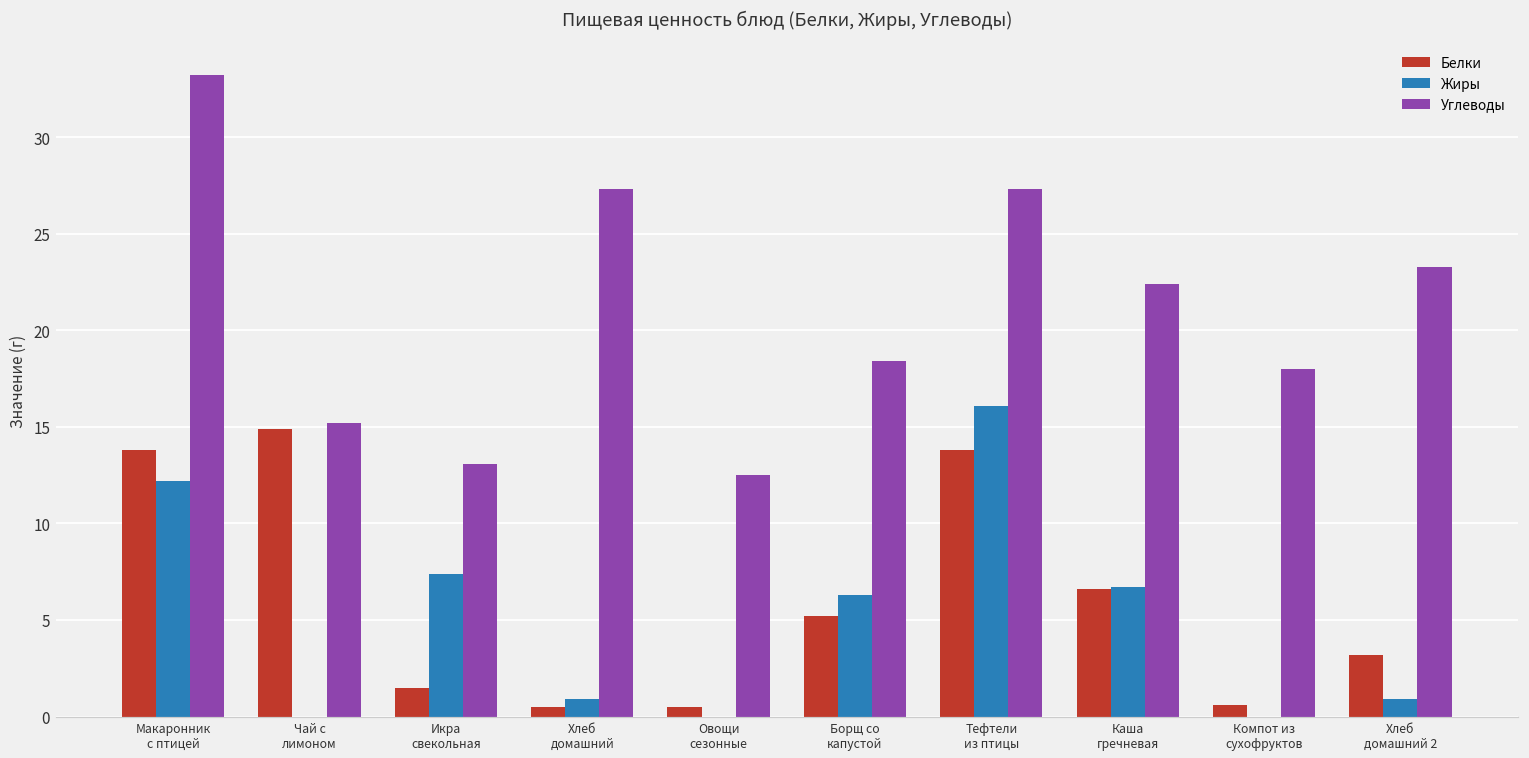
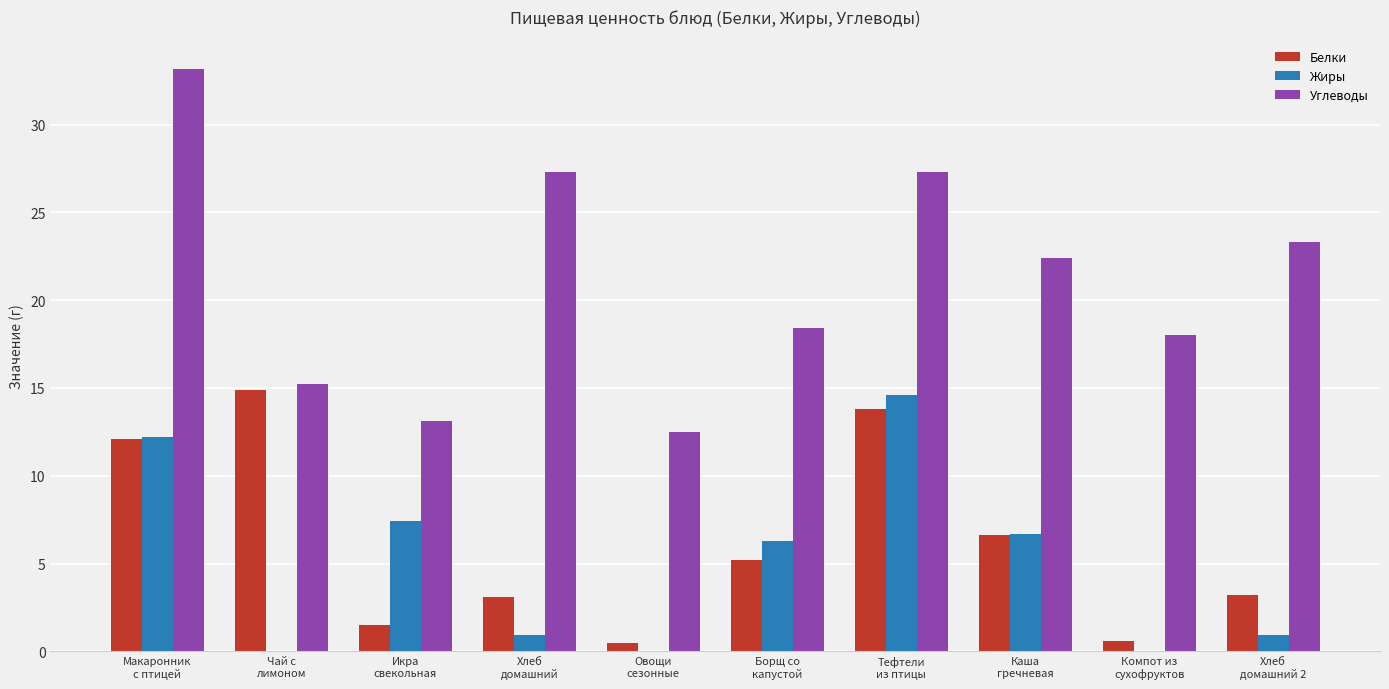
Белки, Макаронник с птицей: 13.8 -> 12.1
Белки, Хлеб домашний: 0.5 -> 3.1
Жиры, Тефтели из птицы: 16.1 -> 14.6
